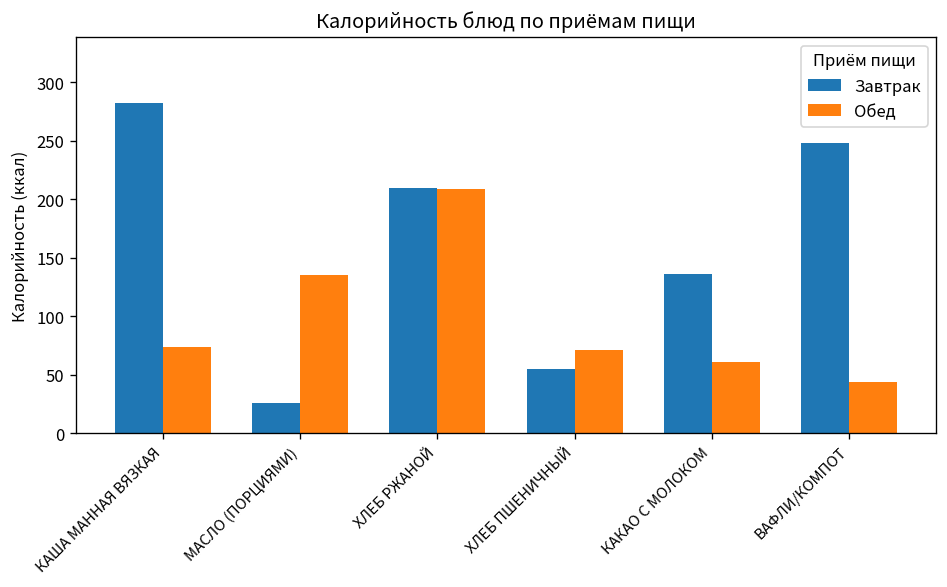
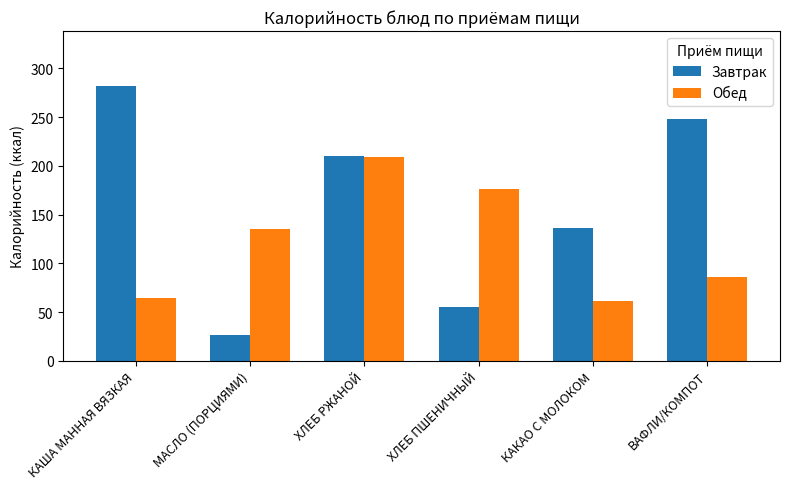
Обед, КАША МАННАЯ ВЯЗКАЯ: 70 -> 60
Обед, ХЛЕБ ПШЕНИЧНЫЙ: 70 -> 180
Обед, ВАФЛИ/КОМПОТ: 40 -> 90
